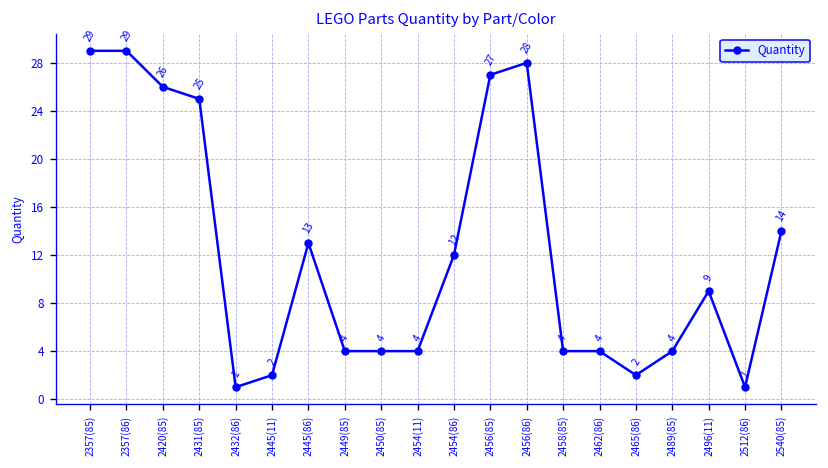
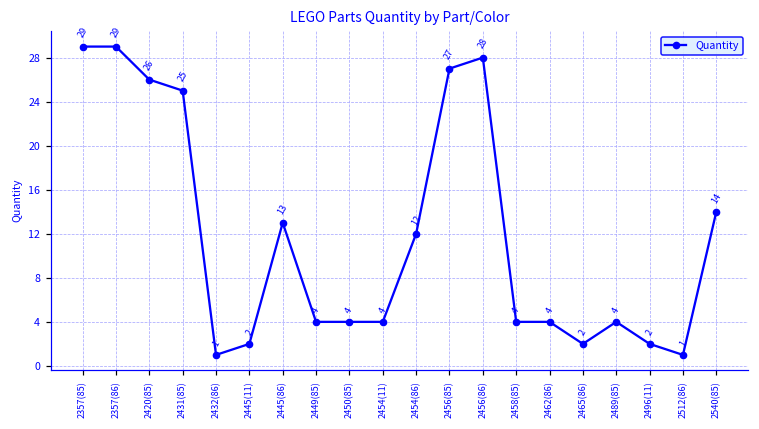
2496(11): 9 -> 2
